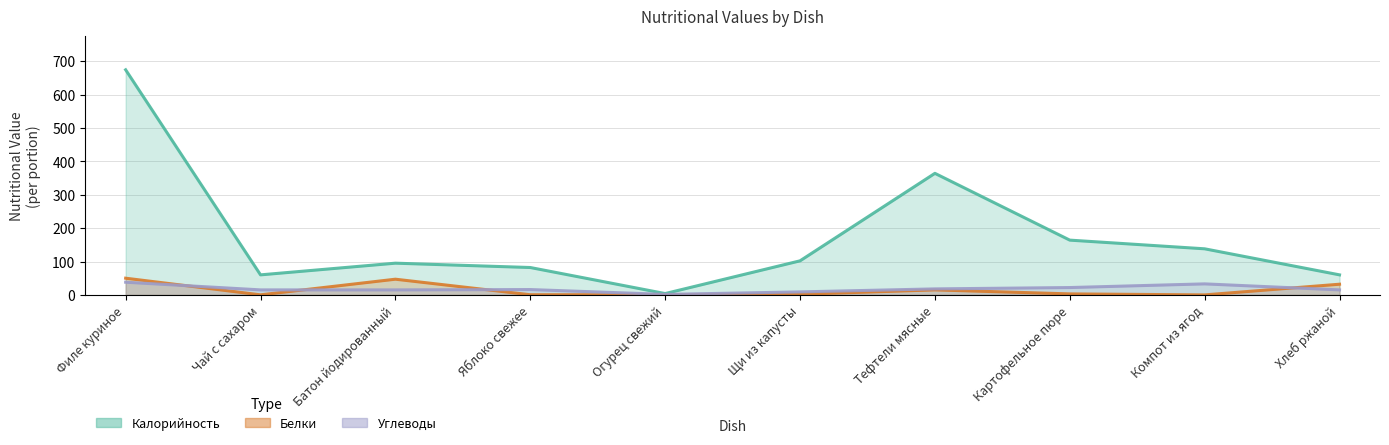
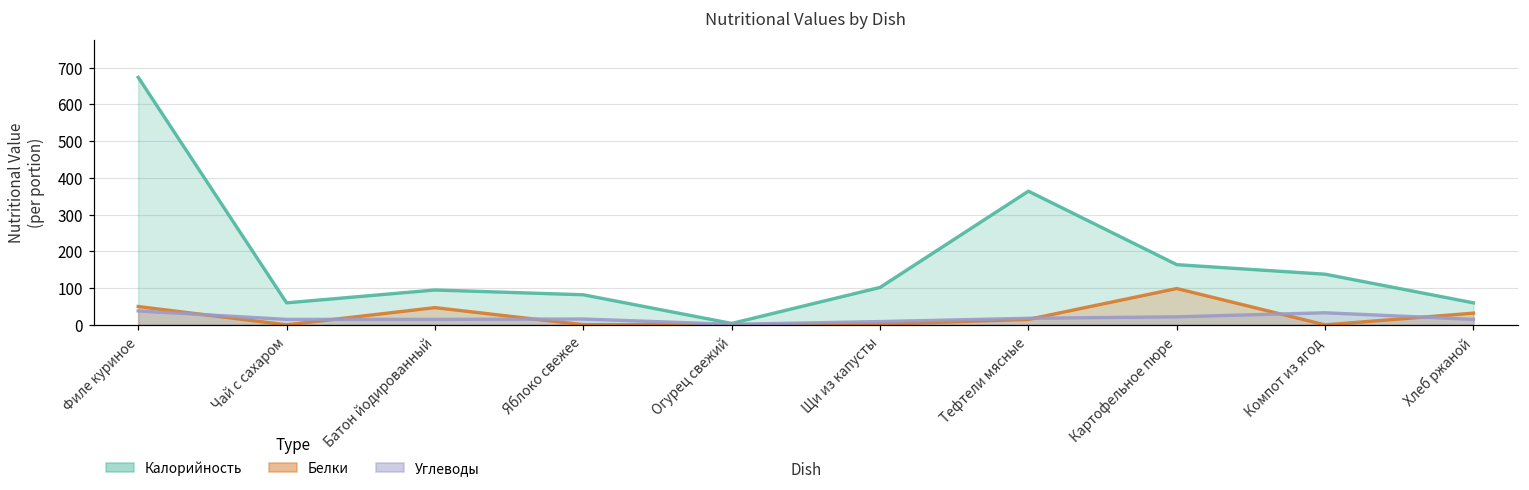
Белки, Картофельное пюре: 0 -> 100
